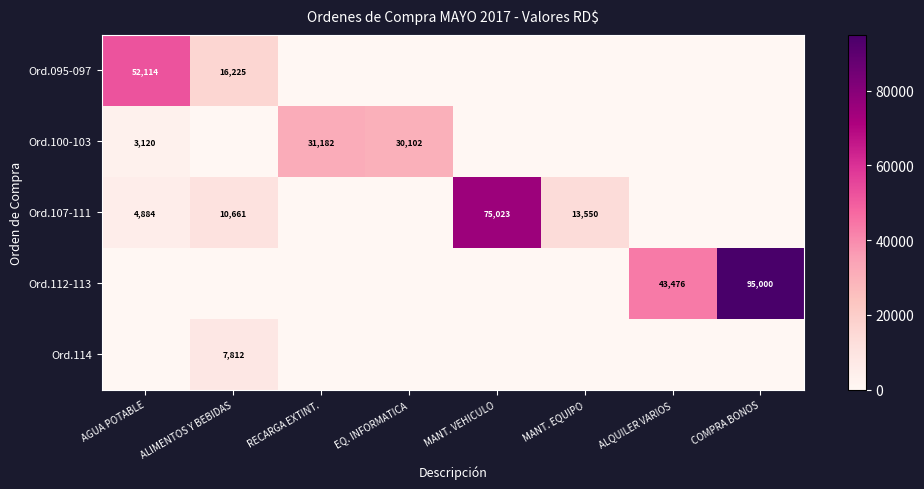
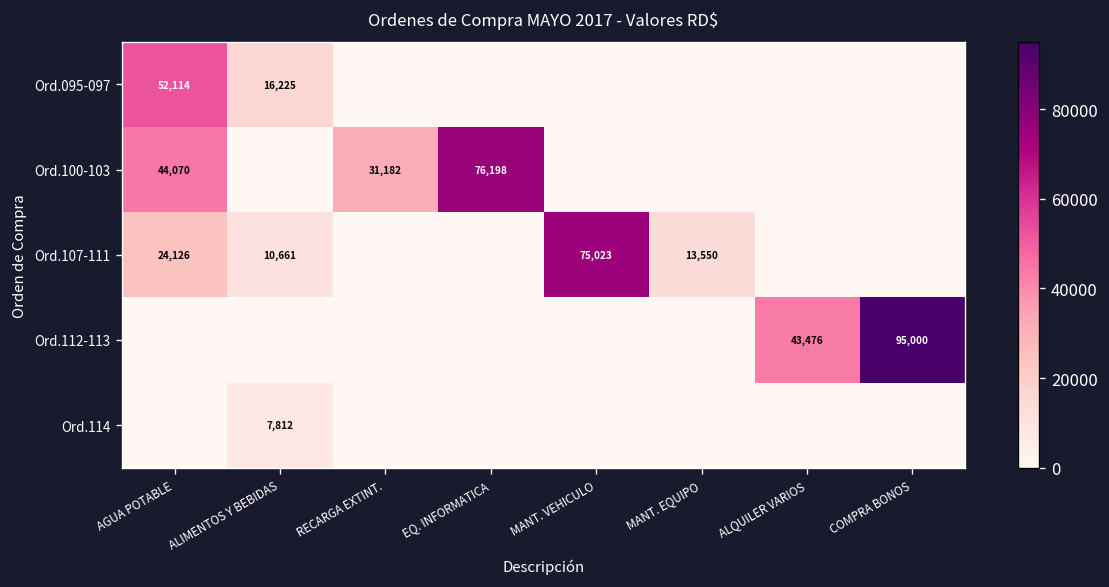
Ord.100-103, AGUA POTABLE: 3,120 -> 44,070
Ord.100-103, EQ. INFORMATICA: 30,102 -> 76,198
Ord.107-111, AGUA POTABLE: 4,884 -> 24,126
